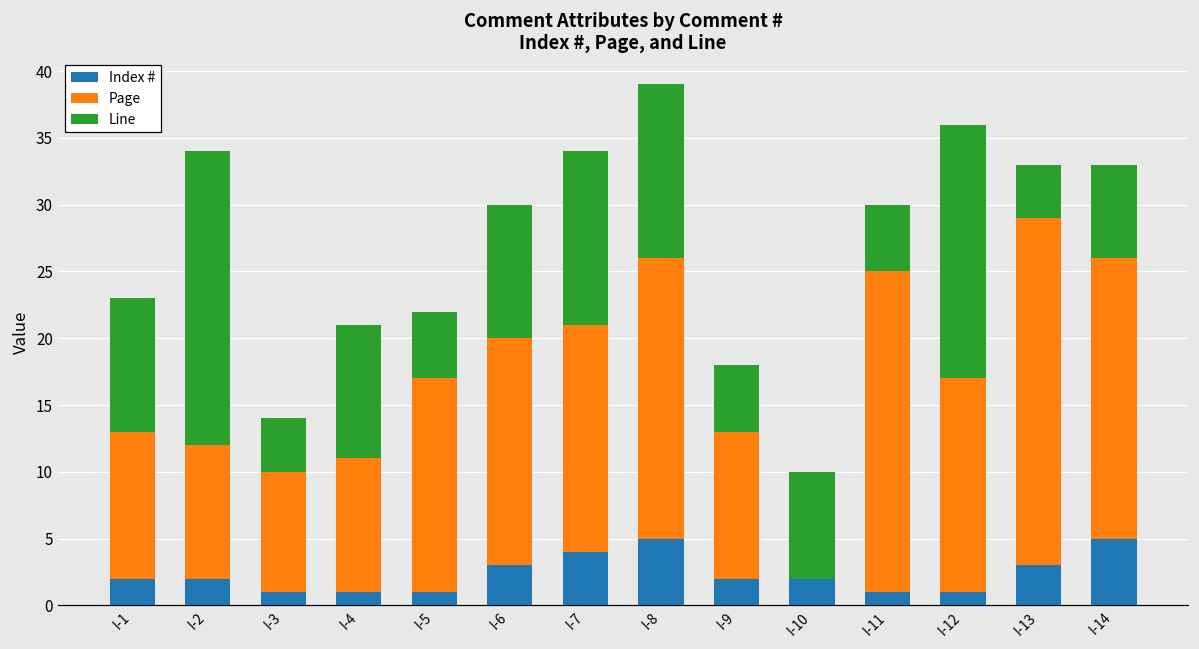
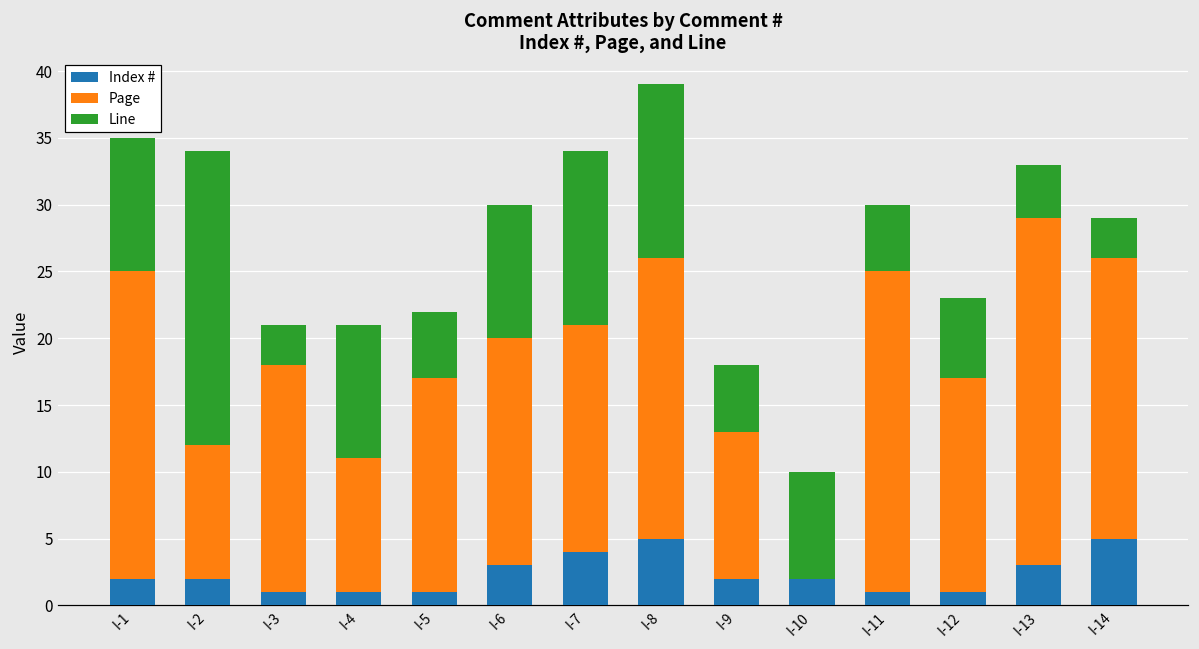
Page, I-1: 11 -> 23
Page, I-3: 9 -> 17
Line, I-3: 4 -> 3
Line, I-12: 19 -> 6
Line, I-14: 7 -> 3
